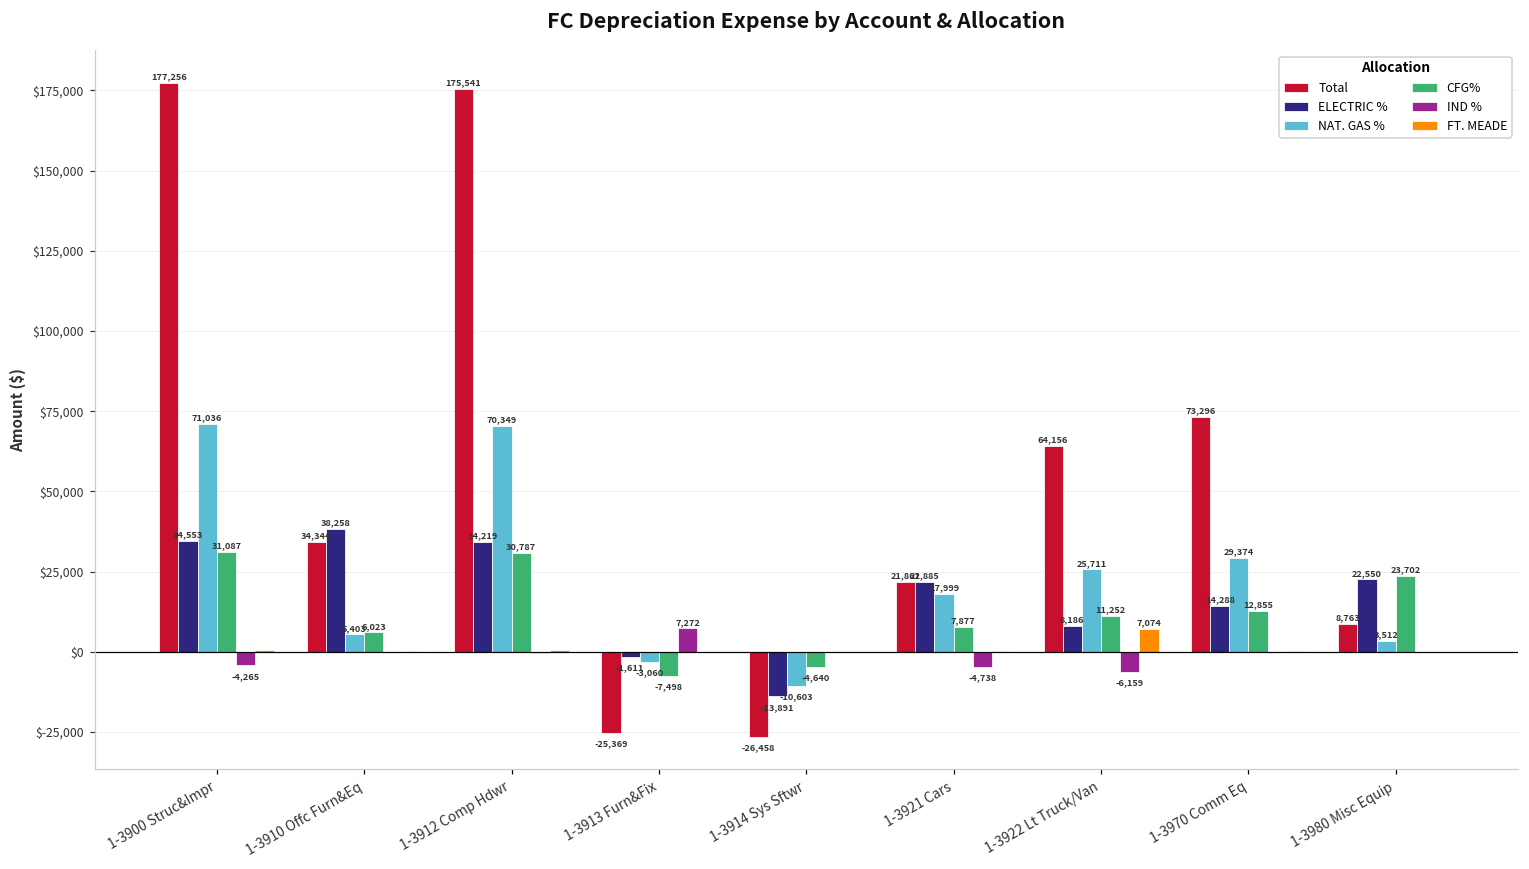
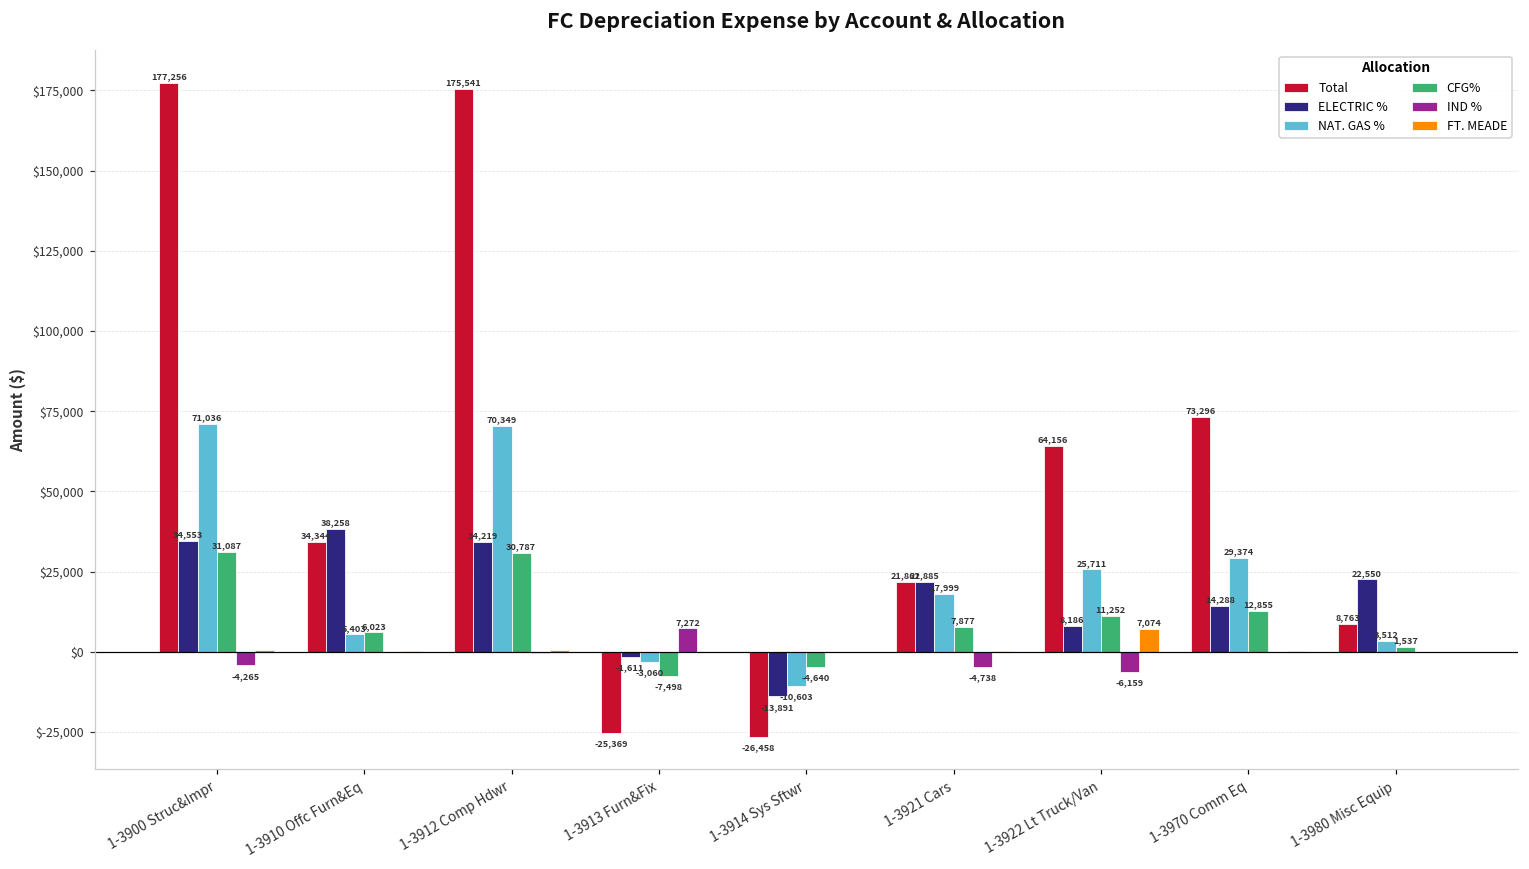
CFG%, 1-3980 Misc Equip: 23,702 -> 1,537
